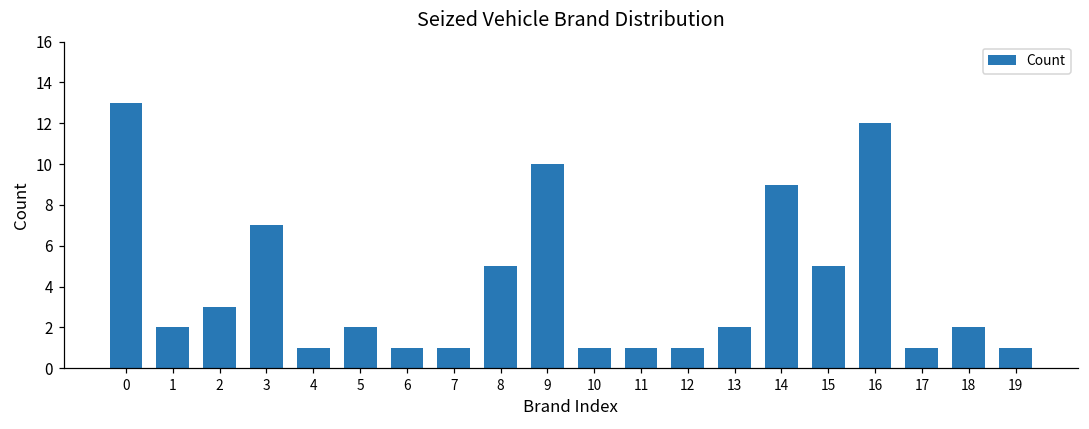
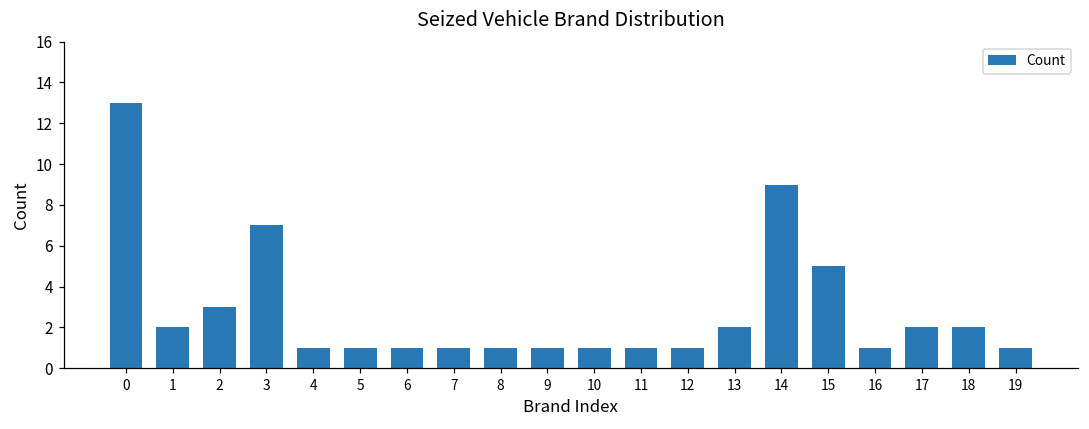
5: 2 -> 1
8: 5 -> 1
9: 10 -> 1
16: 12 -> 1
17: 1 -> 2
